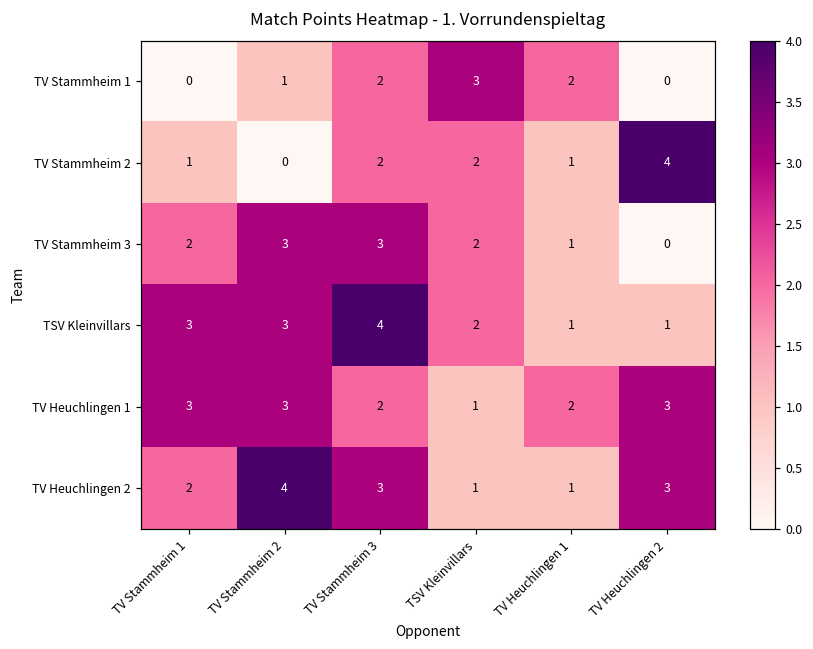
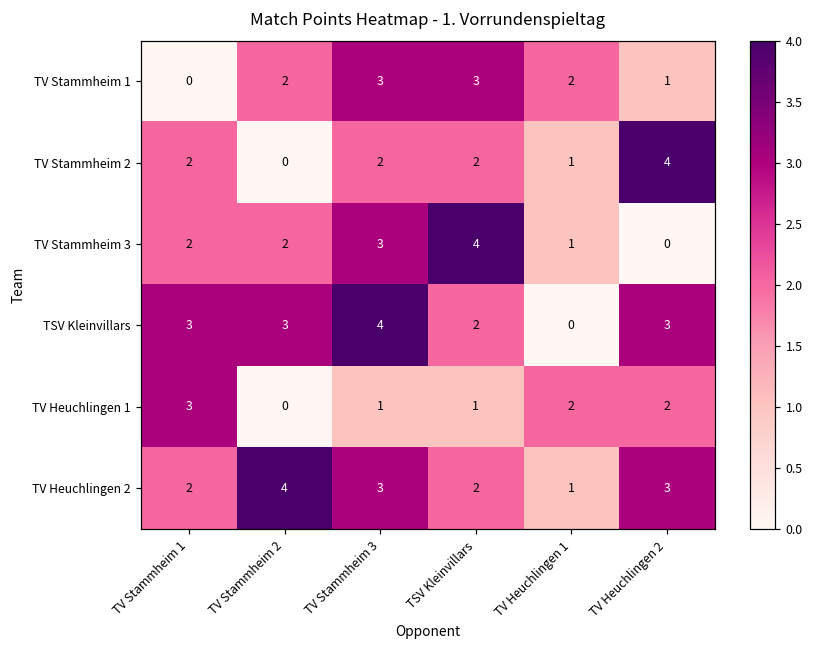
TV Stammheim 1, TV Stammheim 2: 1 -> 2
TV Stammheim 1, TV Stammheim 3: 2 -> 3
TV Stammheim 1, TV Heuchlingen 2: 0 -> 1
TV Stammheim 2, TV Stammheim 1: 1 -> 2
TV Stammheim 3, TV Stammheim 2: 3 -> 2
TV Stammheim 3, TSV Kleinvillars: 2 -> 4
TSV Kleinvillars, TV Heuchlingen 1: 1 -> 0
TSV Kleinvillars, TV Heuchlingen 2: 1 -> 3
TV Heuchlingen 1, TV Stammheim 2: 3 -> 0
TV Heuchlingen 1, TV Stammheim 3: 2 -> 1
TV Heuchlingen 1, TV Heuchlingen 2: 3 -> 2
TV Heuchlingen 2, TSV Kleinvillars: 1 -> 2
